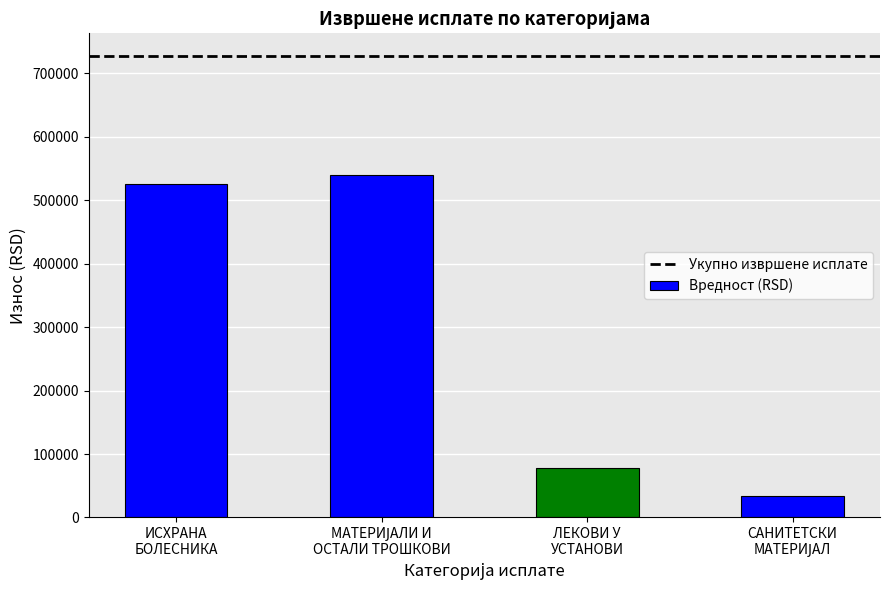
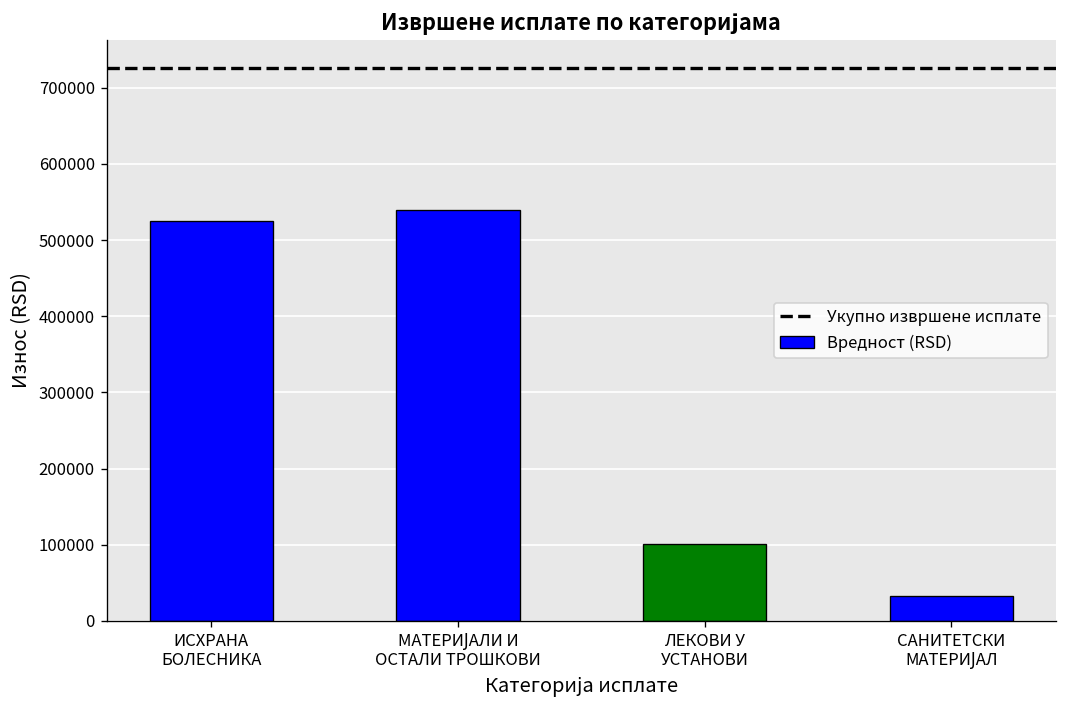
ЛЕКОВИ У УСТАНОВИ: 80000 -> 100000
